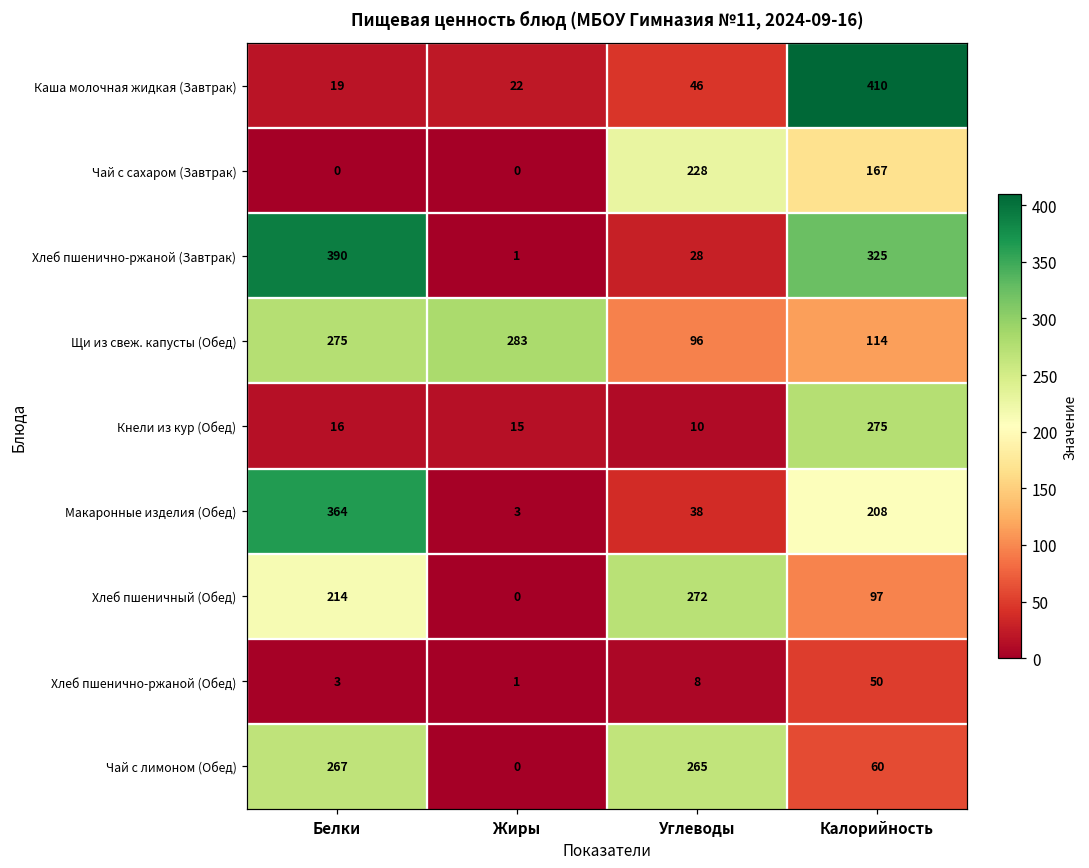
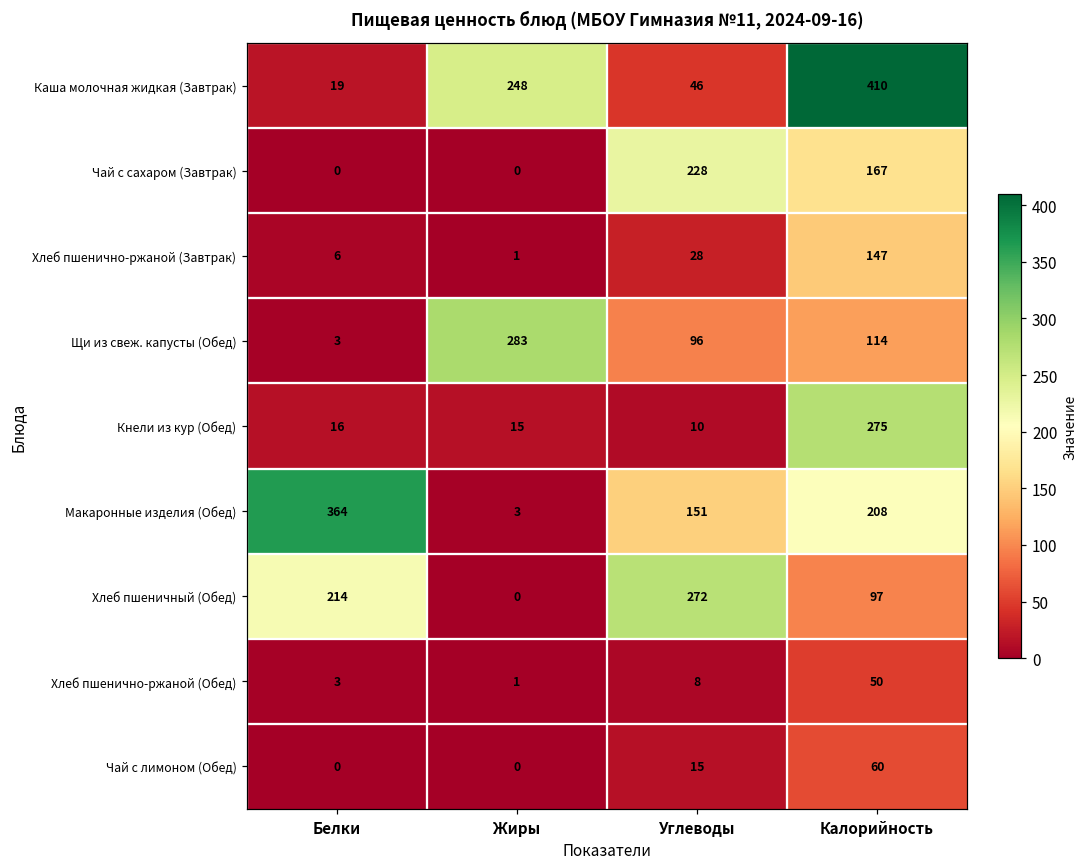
Каша молочная жидкая (Завтрак), Жиры: 22 -> 248
Хлеб пшенично-ржаной (Завтрак), Белки: 390 -> 6
Хлеб пшенично-ржаной (Завтрак), Калорийность: 325 -> 147
Щи из свеж. капусты (Обед), Белки: 275 -> 3
Макаронные изделия (Обед), Углеводы: 38 -> 151
Чай с лимоном (Обед), Белки: 267 -> 0
Чай с лимоном (Обед), Углеводы: 265 -> 15
